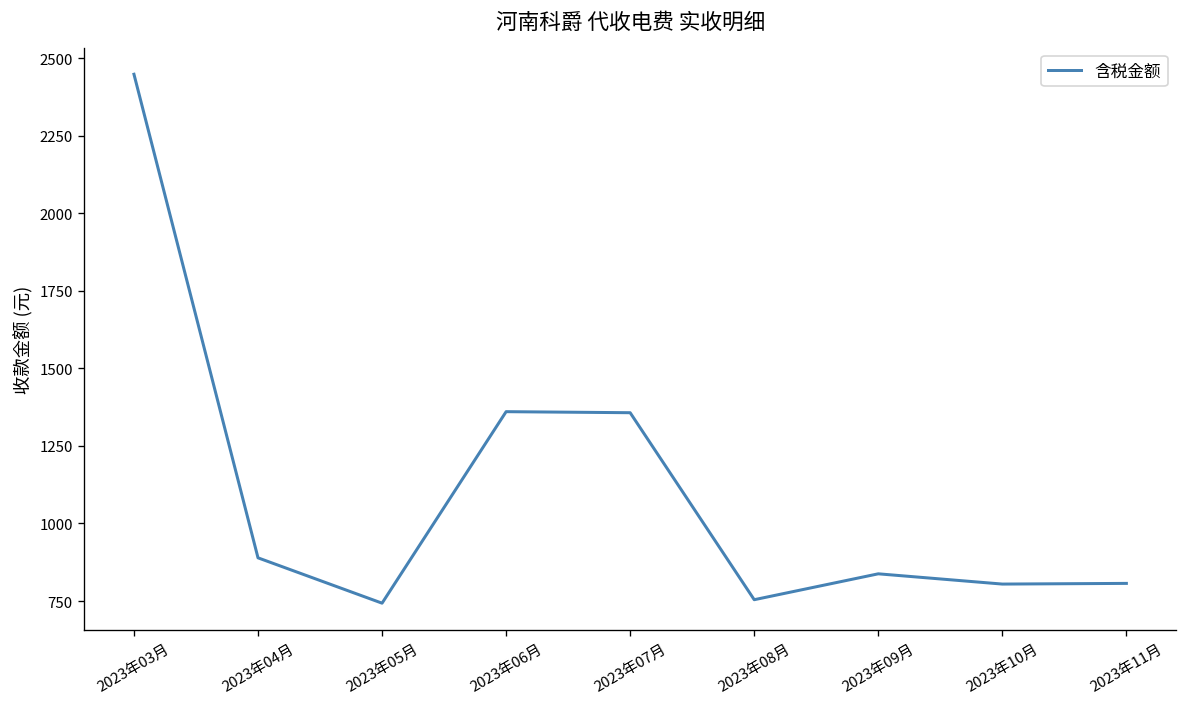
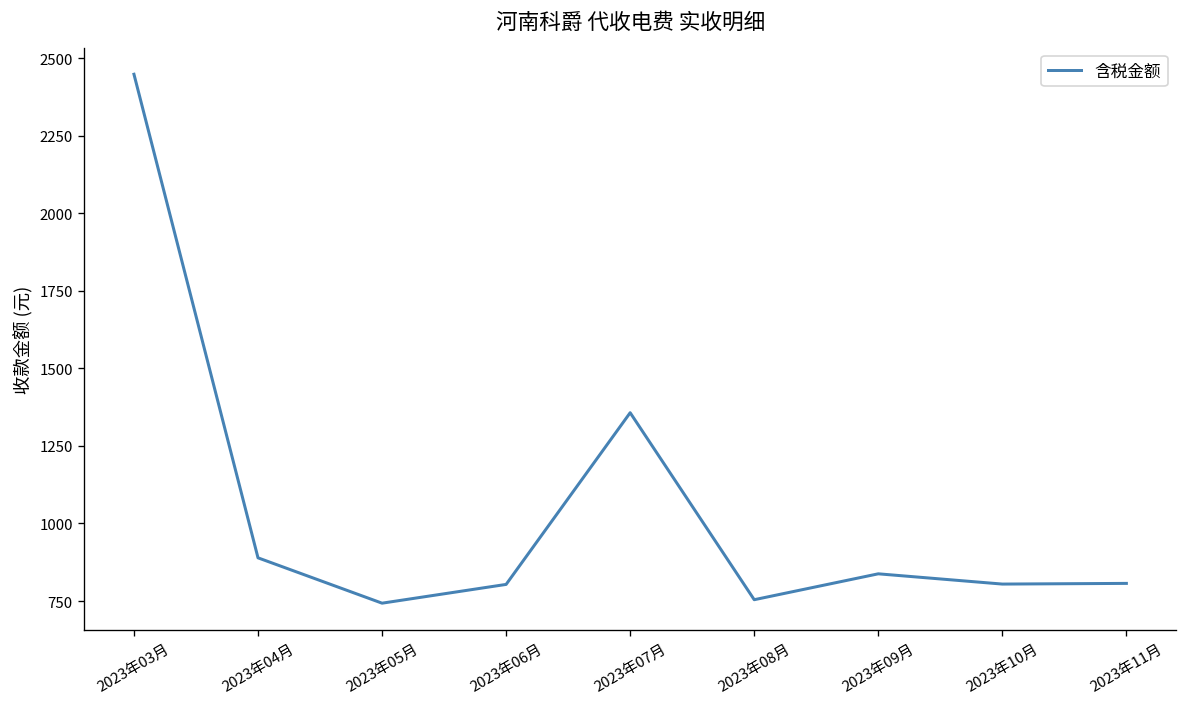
2023年06月: 1360 -> 800
